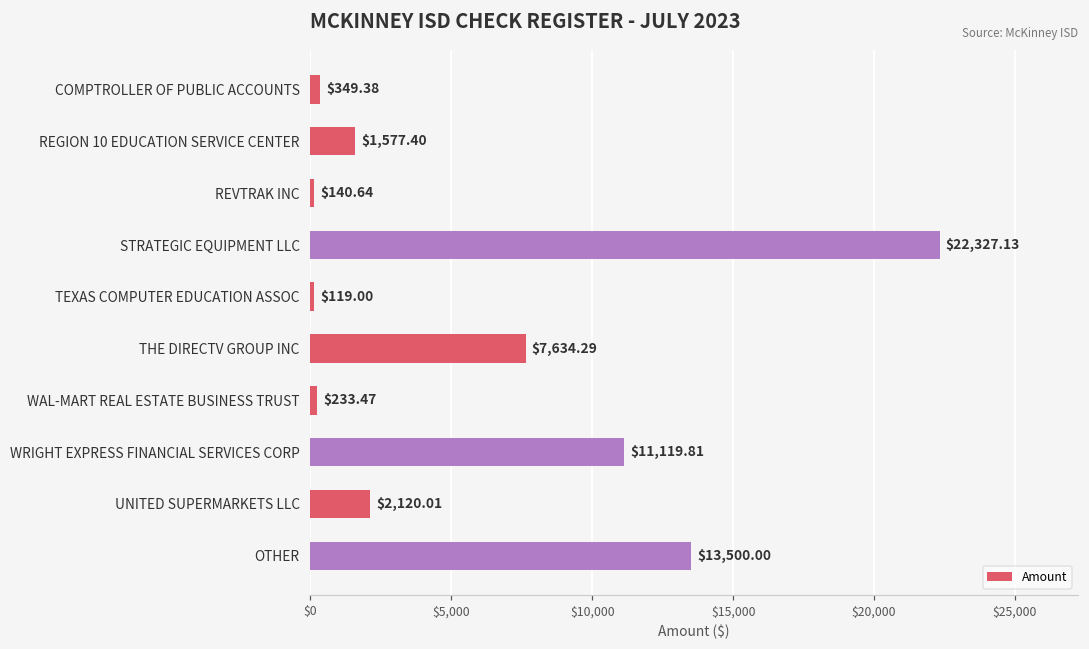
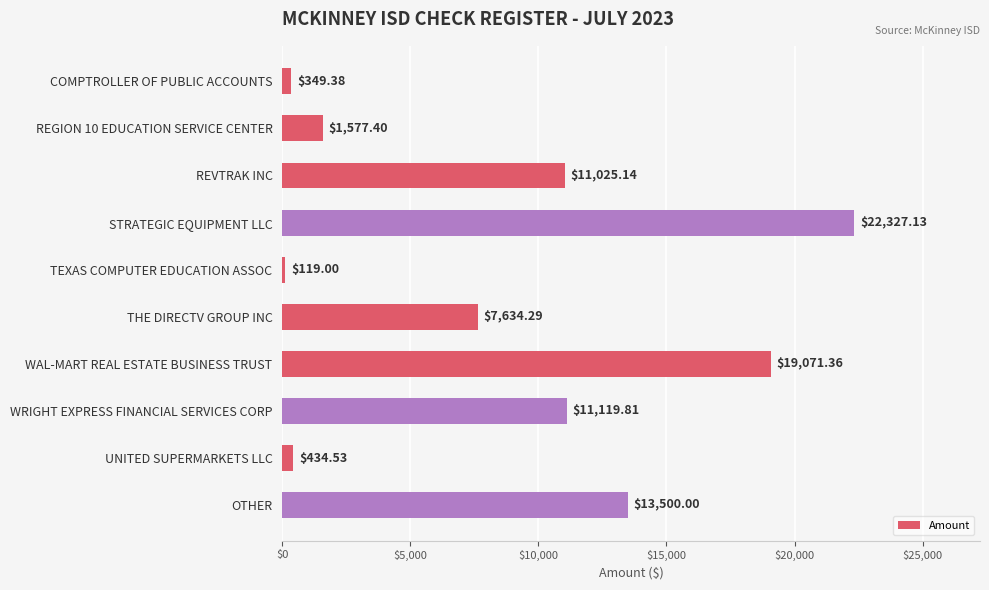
REVTRAK INC: $140.64 -> $11,025.14
WAL-MART REAL ESTATE BUSINESS TRUST: $233.47 -> $19,071.36
UNITED SUPERMARKETS LLC: $2,120.01 -> $434.53
